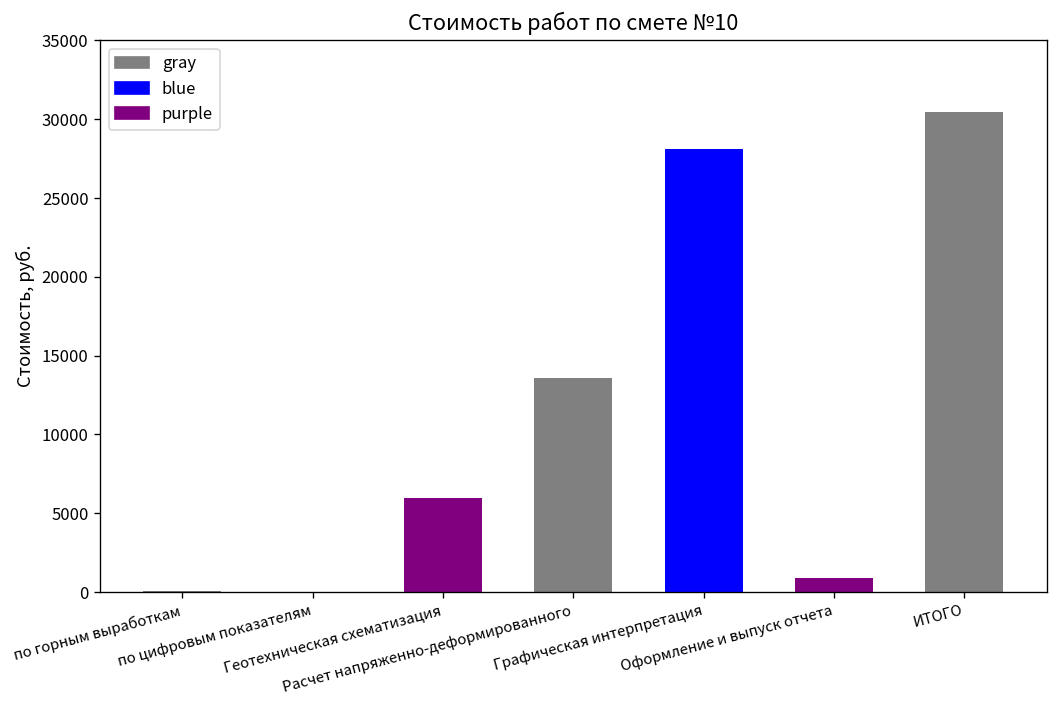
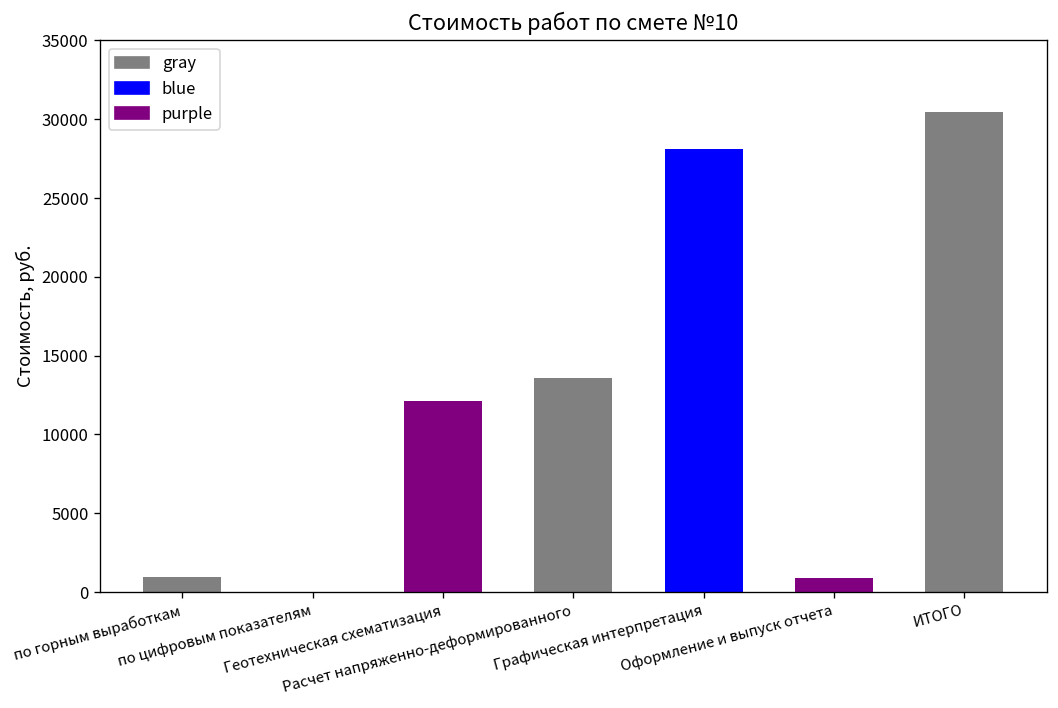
по горным выработкам: 0 -> 900
Геотехническая схематизация: 5900 -> 12100
